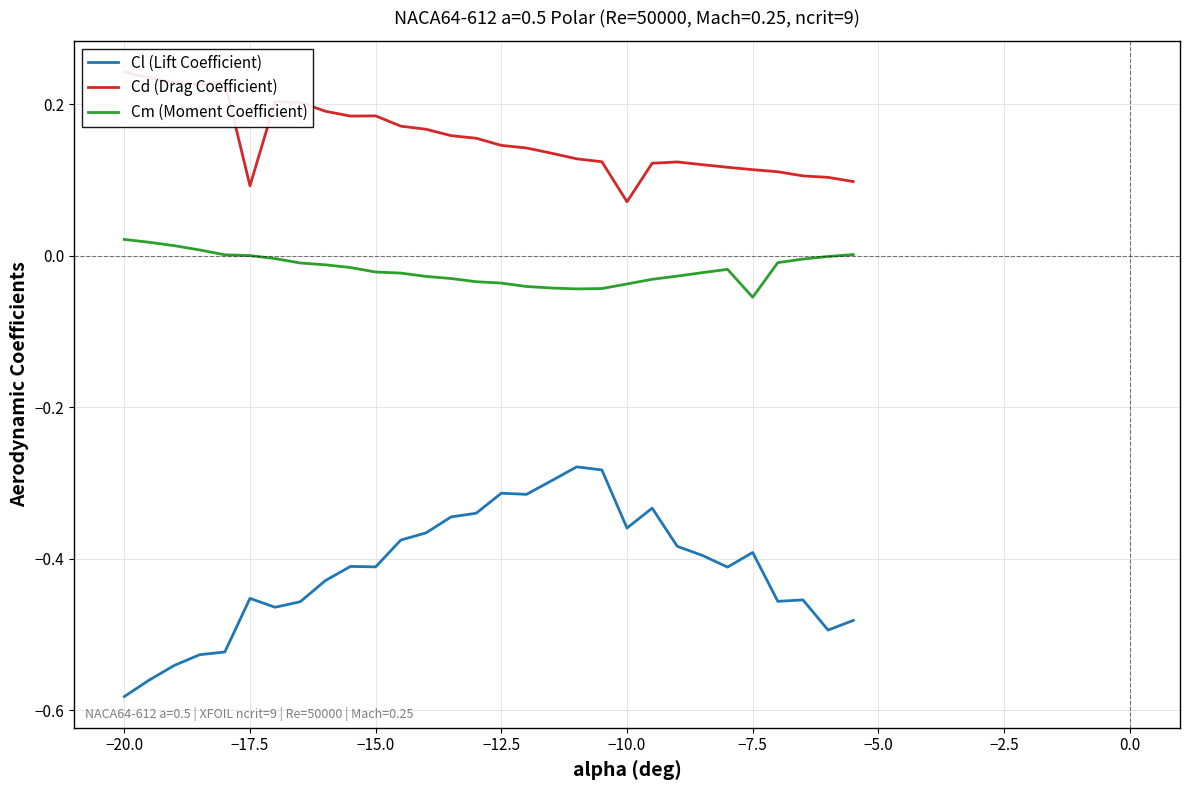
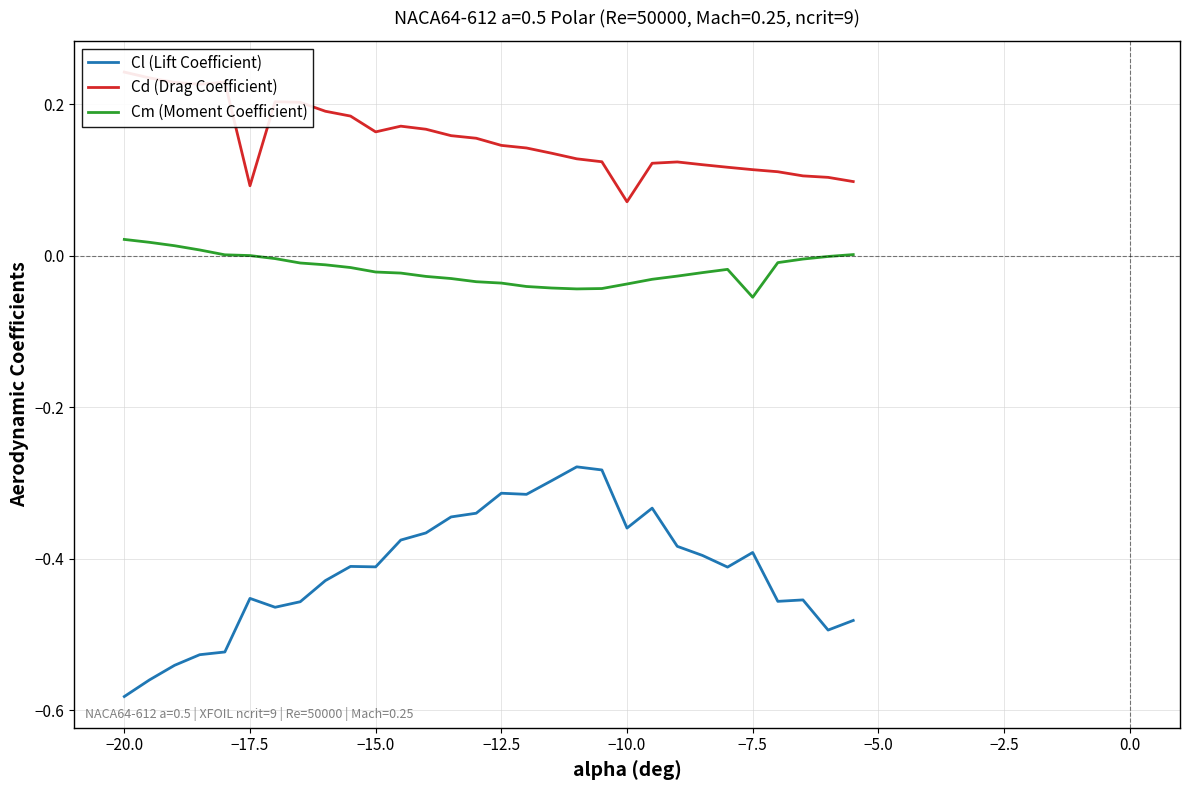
Cd (Drag Coefficient), −15.0: 0.18 -> 0.16
